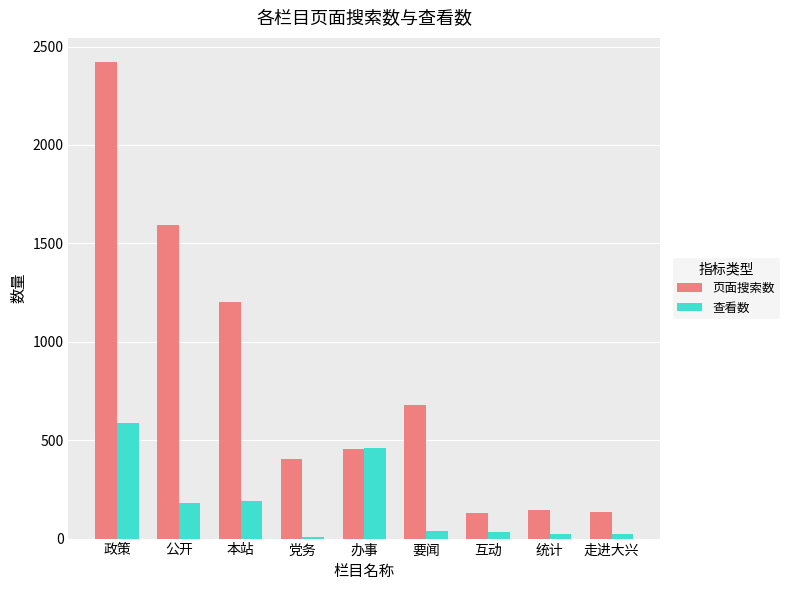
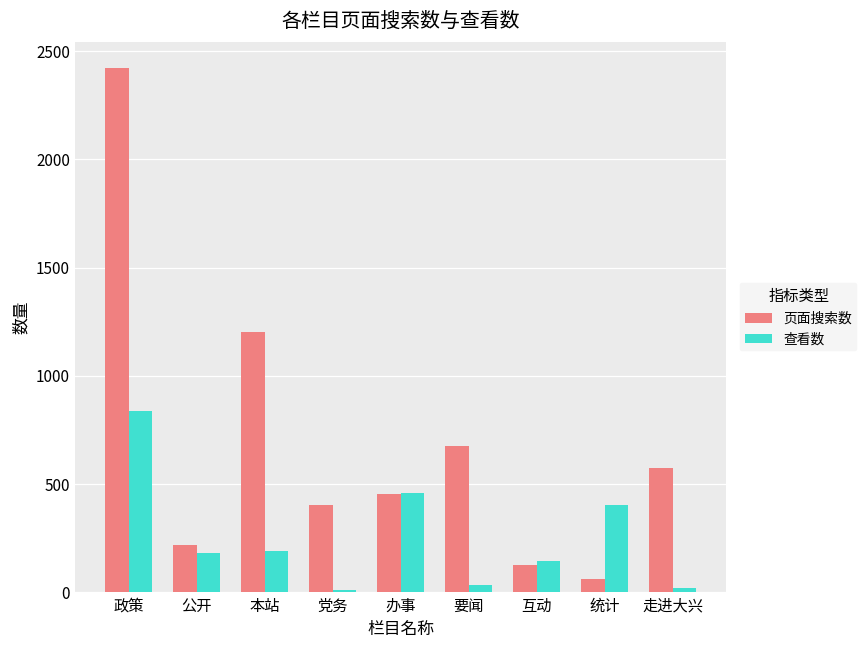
查看数, 政策: 590 -> 840
页面搜索数, 公开: 1590 -> 220
查看数, 互动: 30 -> 140
页面搜索数, 统计: 150 -> 60
查看数, 统计: 20 -> 400
页面搜索数, 走进大兴: 130 -> 580
